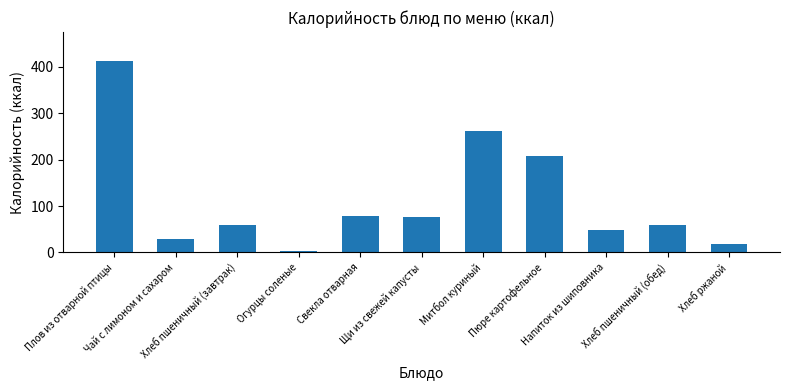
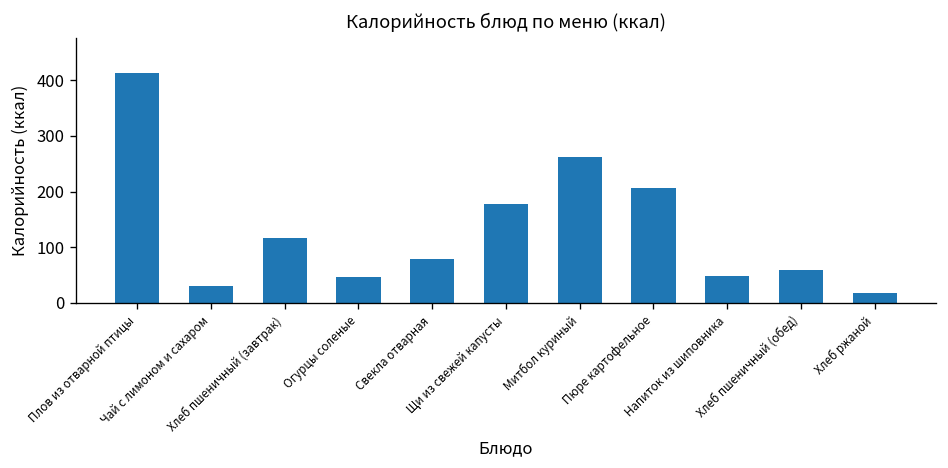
Хлеб пшеничный (завтрак): 60 -> 120
Огурцы соленые: 0 -> 50
Щи из свежей капусты: 80 -> 180
